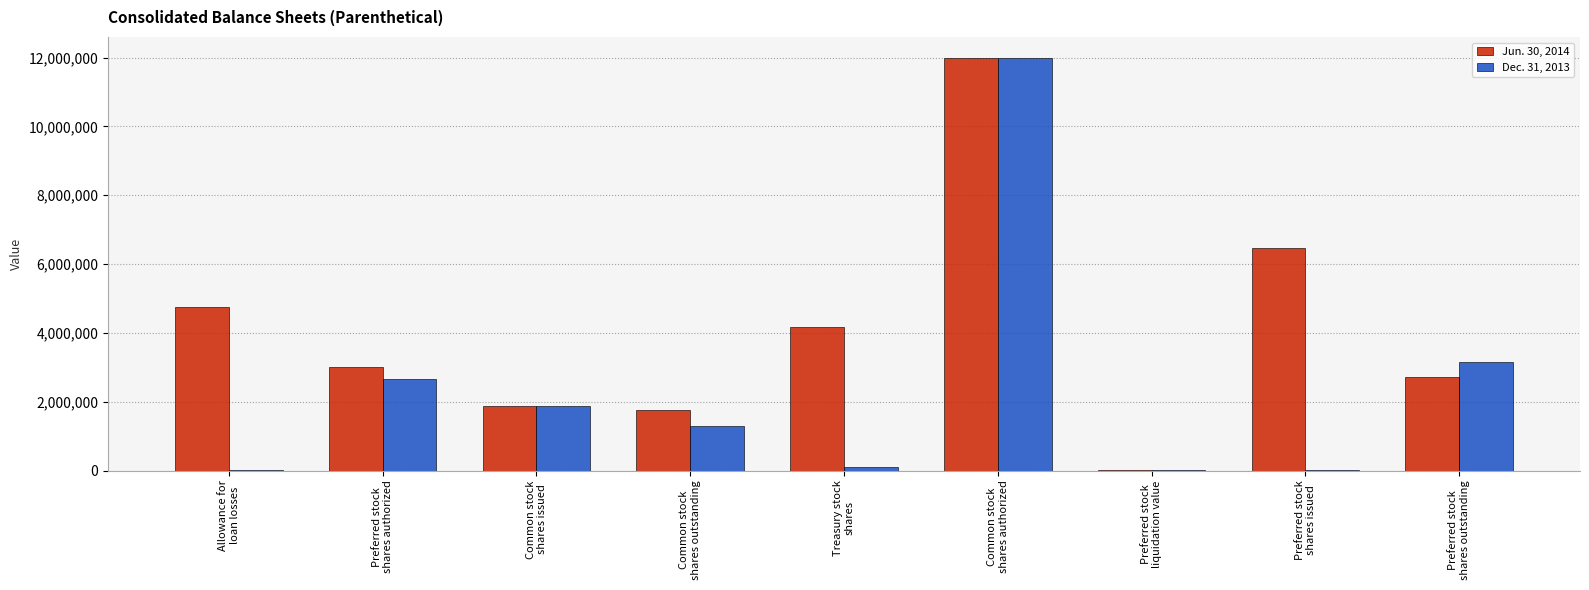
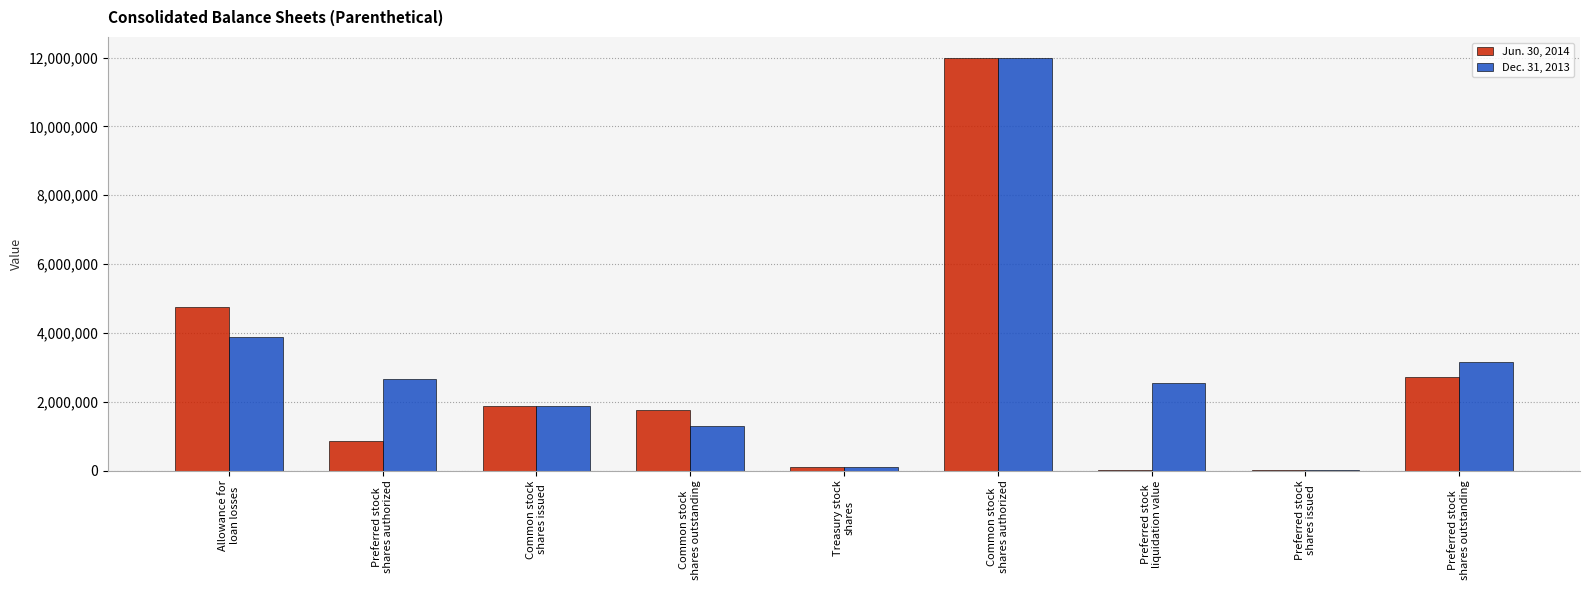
Dec. 31, 2013, Allowance for loan losses: 0 -> 3,900,000
Jun. 30, 2014, Preferred stock shares authorized: 3,000,000 -> 800,000
Jun. 30, 2014, Treasury stock shares: 4,200,000 -> 100,000
Dec. 31, 2013, Preferred stock liquidation value: 0 -> 2,600,000
Jun. 30, 2014, Preferred stock shares issued: 6,500,000 -> 0
